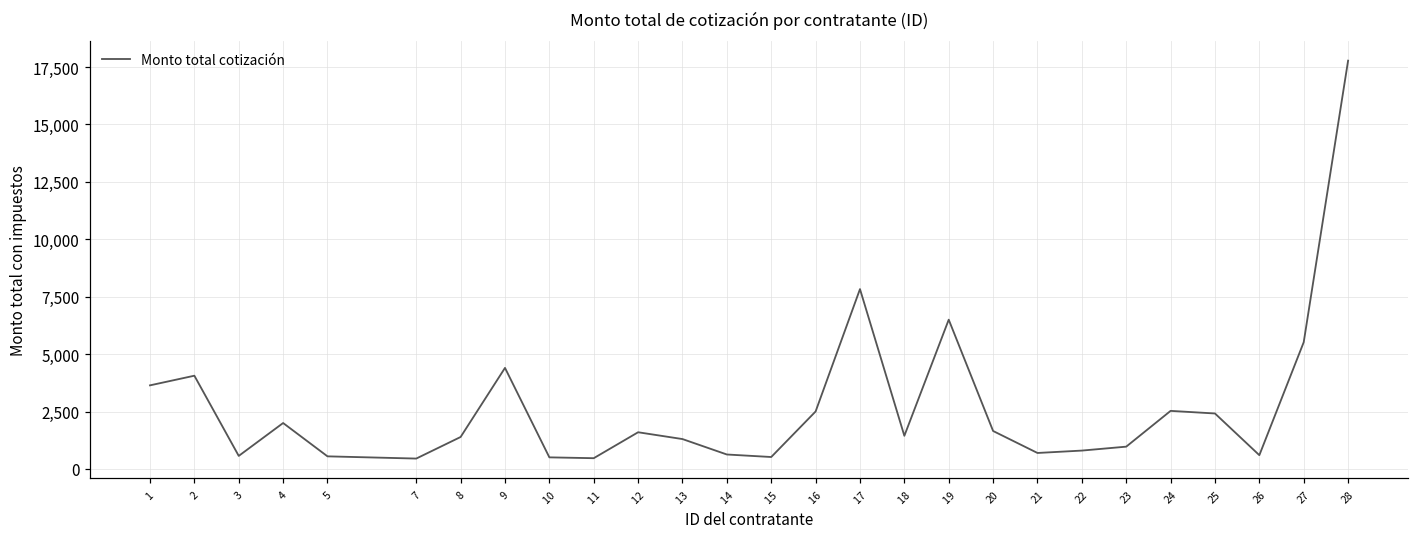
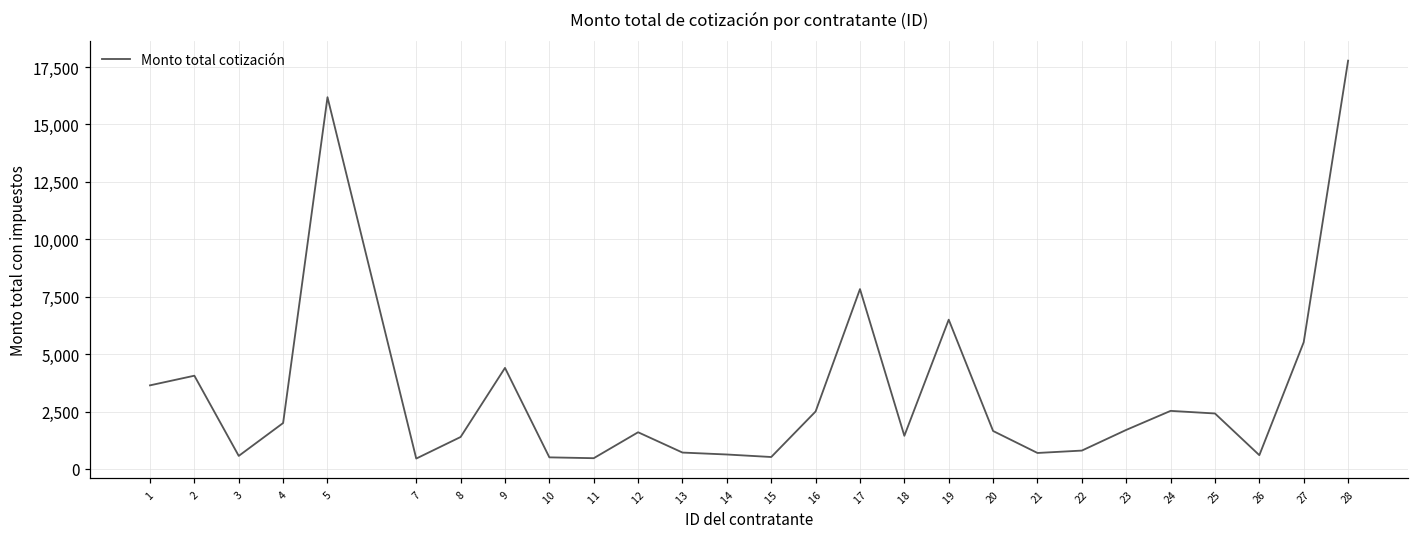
5: 500 -> 16,200
13: 1,300 -> 700
23: 1,000 -> 1,700
